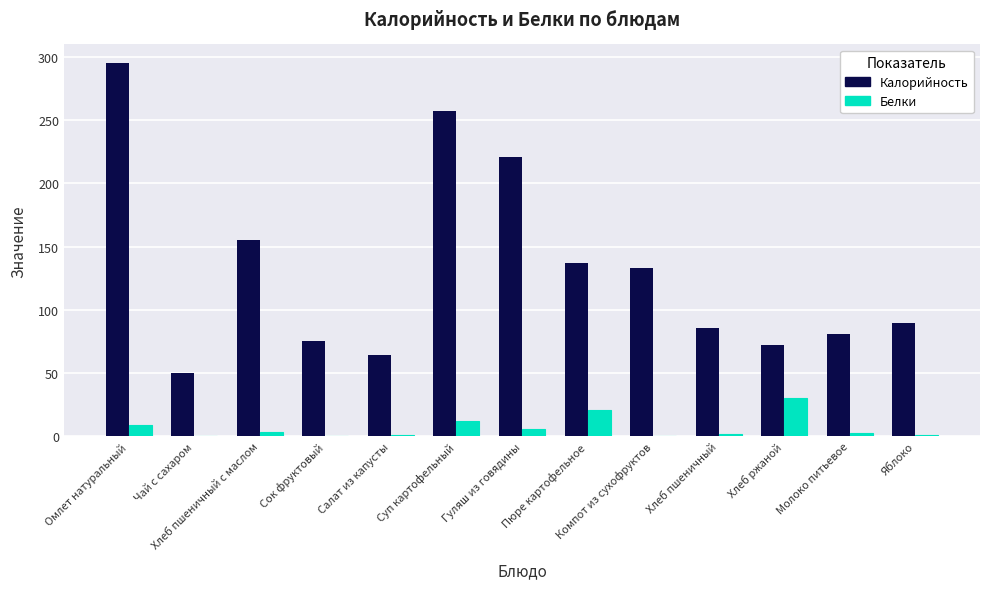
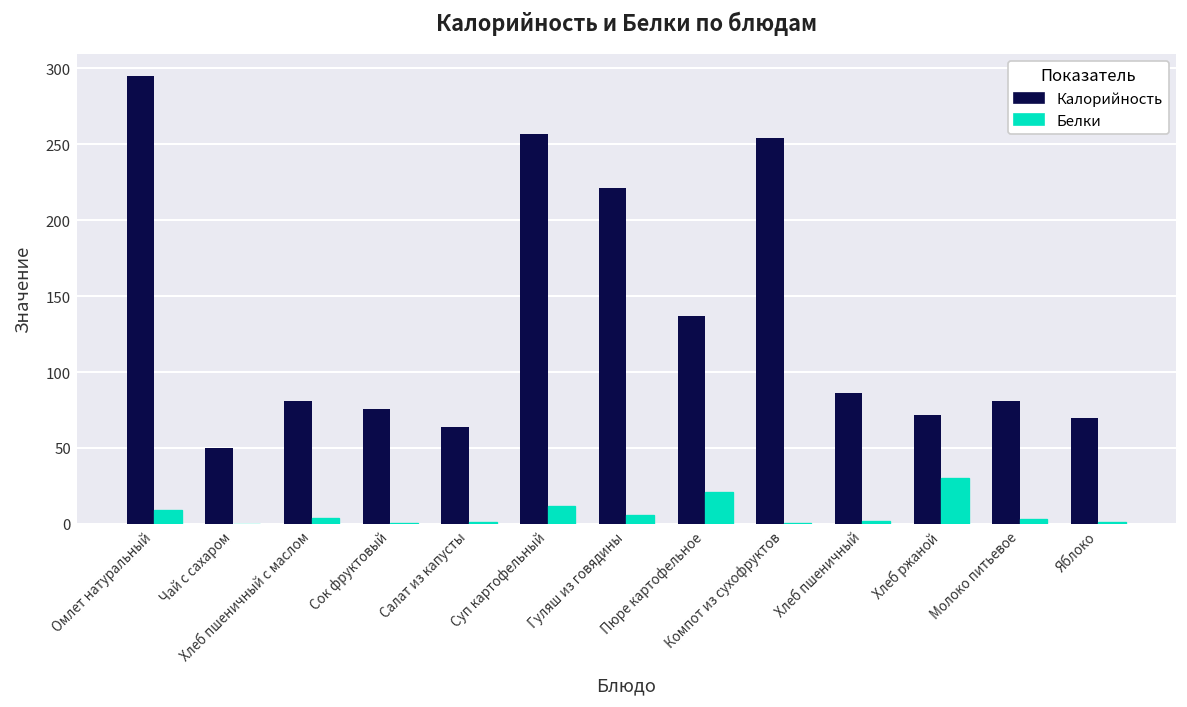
Калорийность, Хлеб пшеничный с маслом: 155 -> 81
Калорийность, Компот из сухофруктов: 133 -> 254
Калорийность, Яблоко: 90 -> 70
